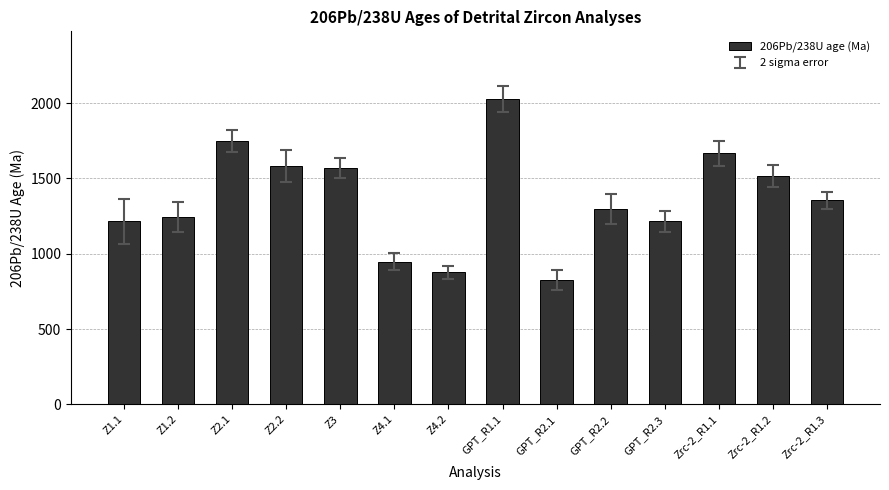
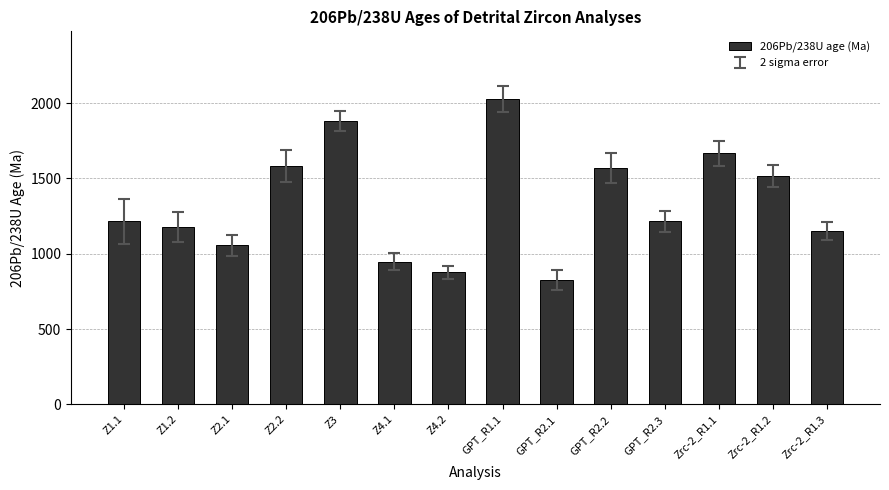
206Pb/238U age (Ma), Z1.2: 1240 -> 1180
206Pb/238U age (Ma), Z2.1: 1750 -> 1060
206Pb/238U age (Ma), Z3: 1570 -> 1880
206Pb/238U age (Ma), GPT_R2.2: 1300 -> 1570
206Pb/238U age (Ma), Zrc-2_R1.3: 1350 -> 1150
